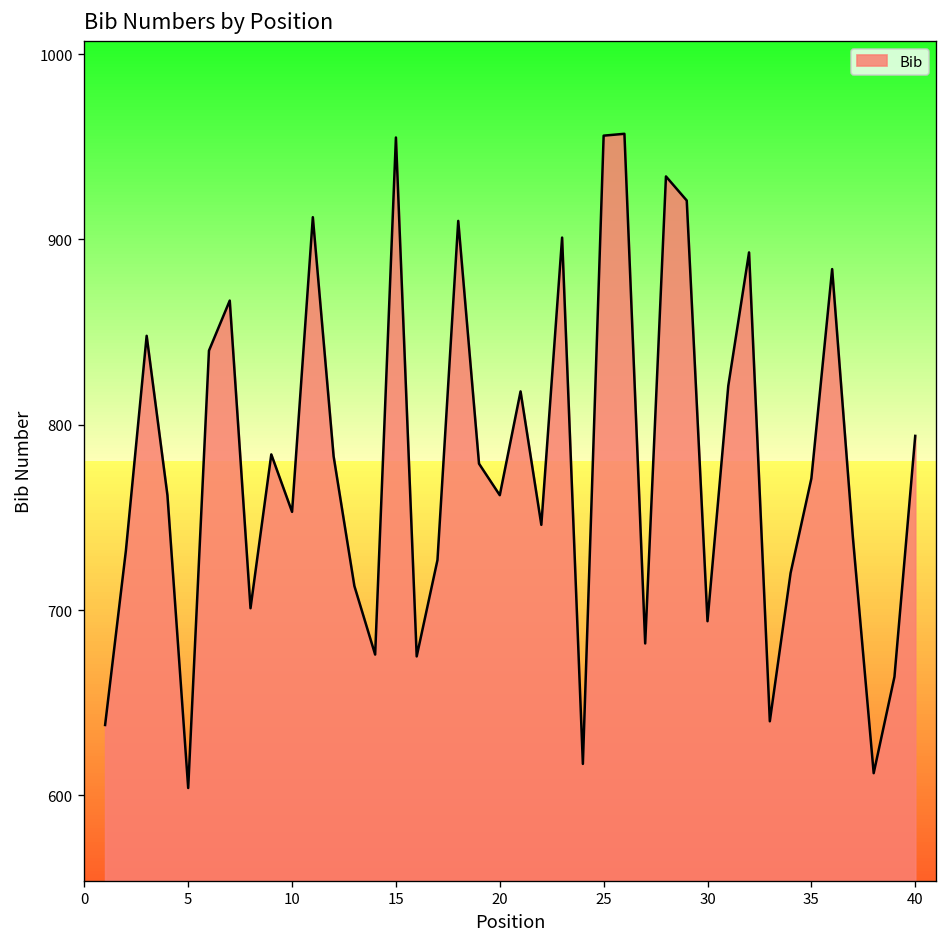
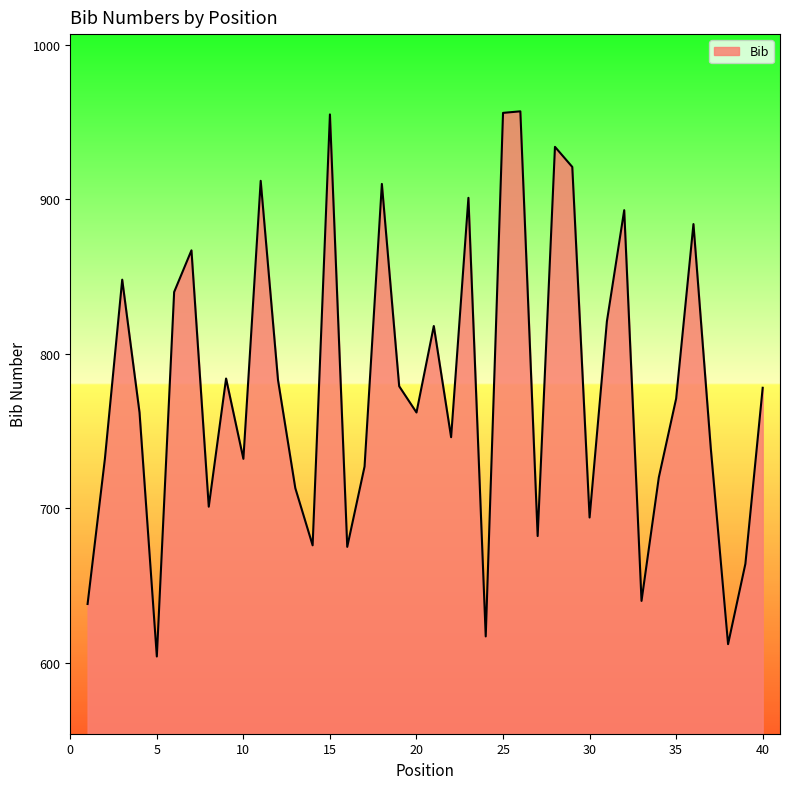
10: 753 -> 732
40: 794 -> 778
